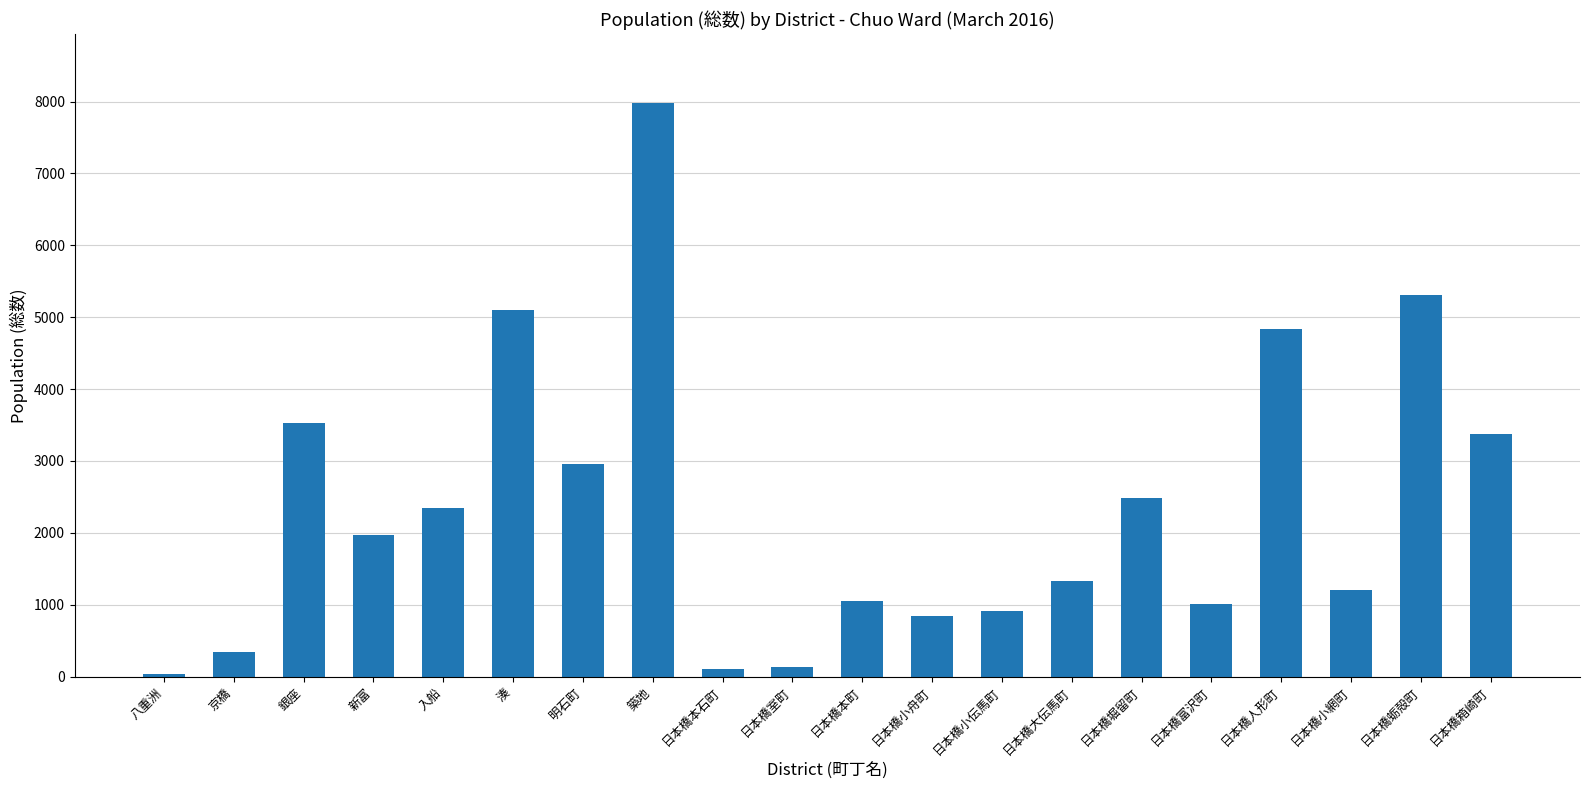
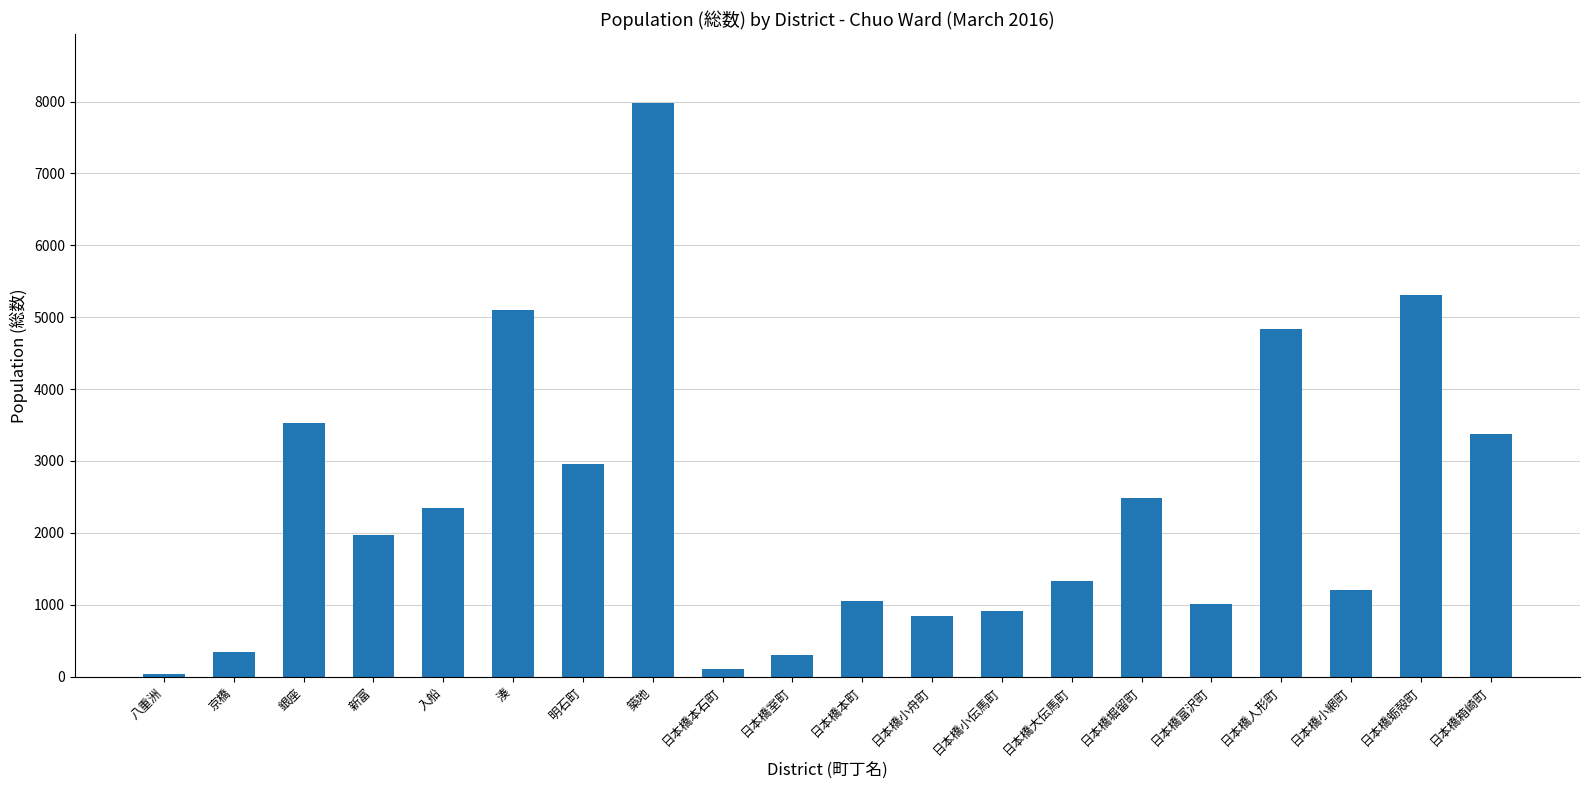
日本橋室町: 100 -> 300
